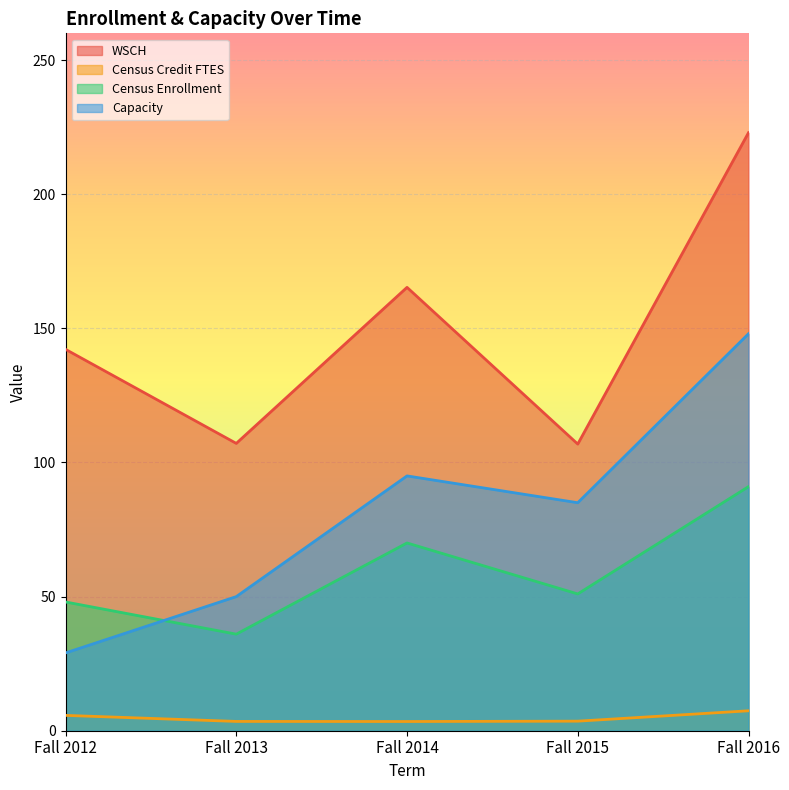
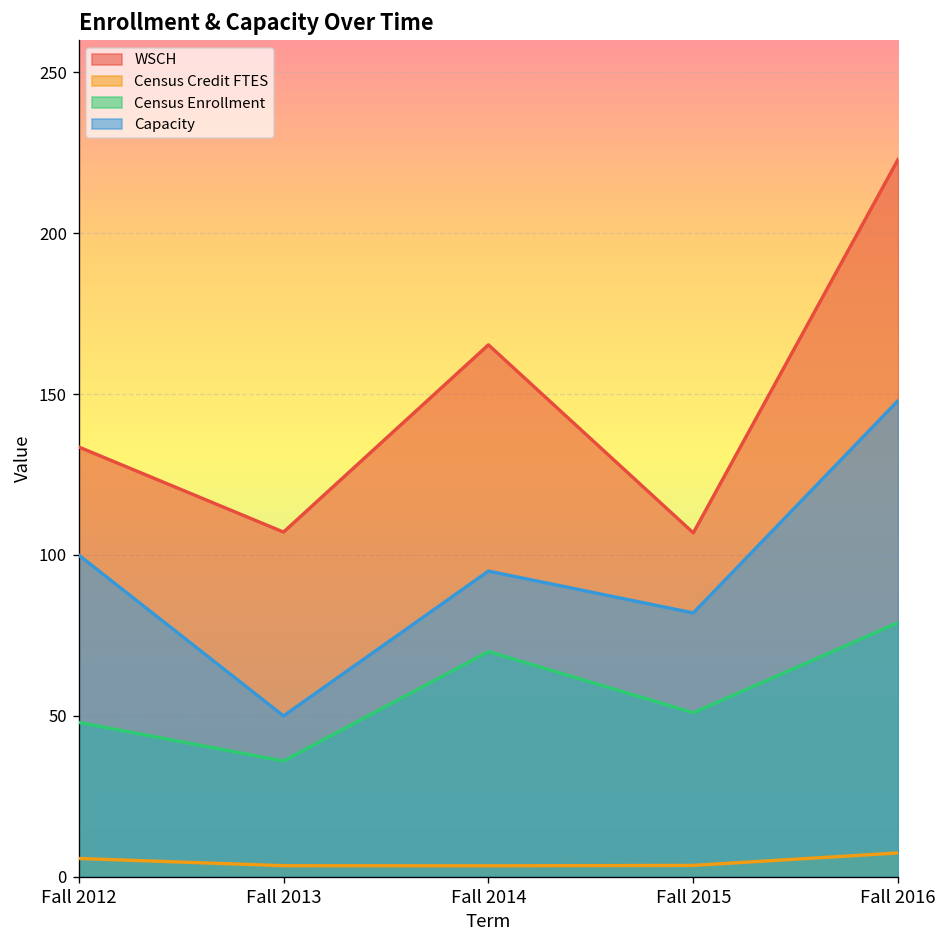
WSCH, Fall 2012: 142 -> 134
Capacity, Fall 2012: 29 -> 100
Capacity, Fall 2015: 85 -> 82
Census Enrollment, Fall 2016: 91 -> 79
